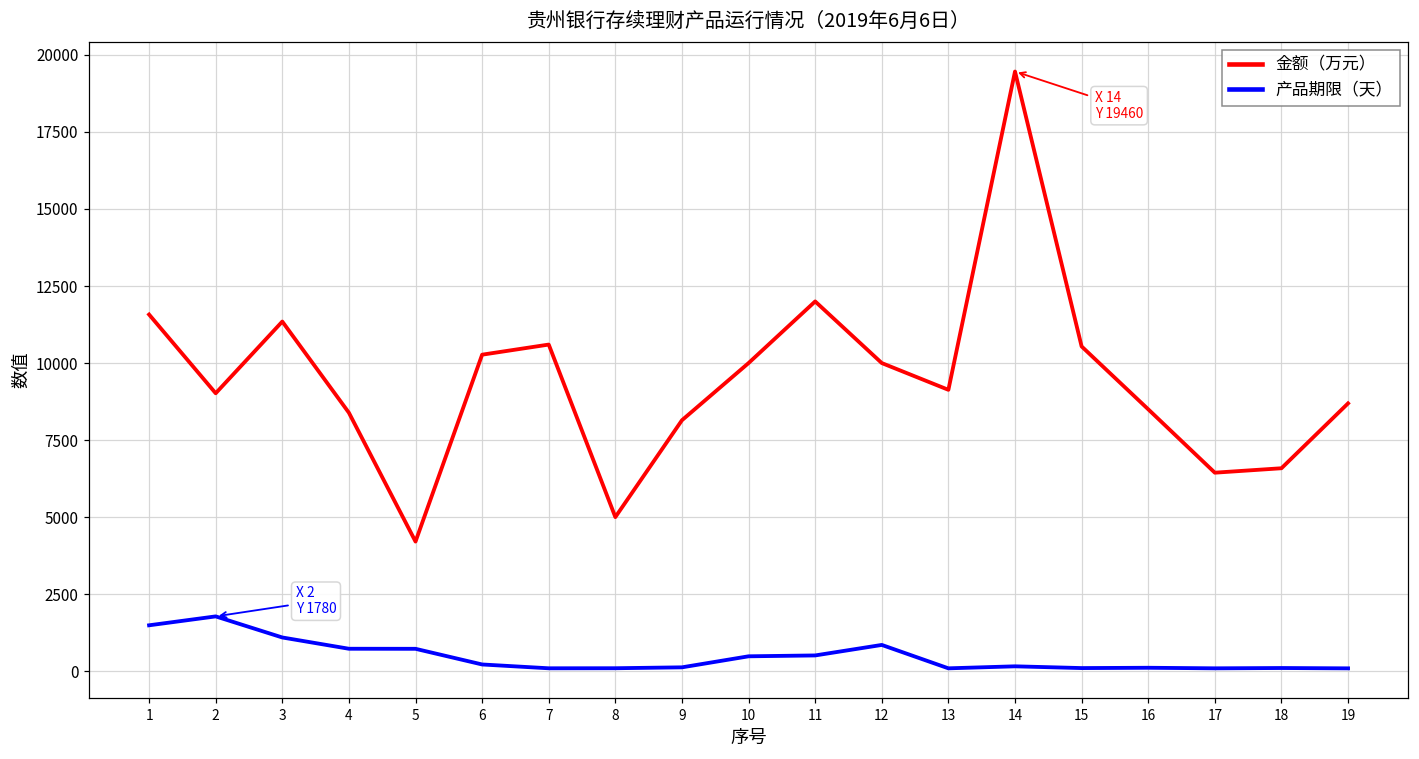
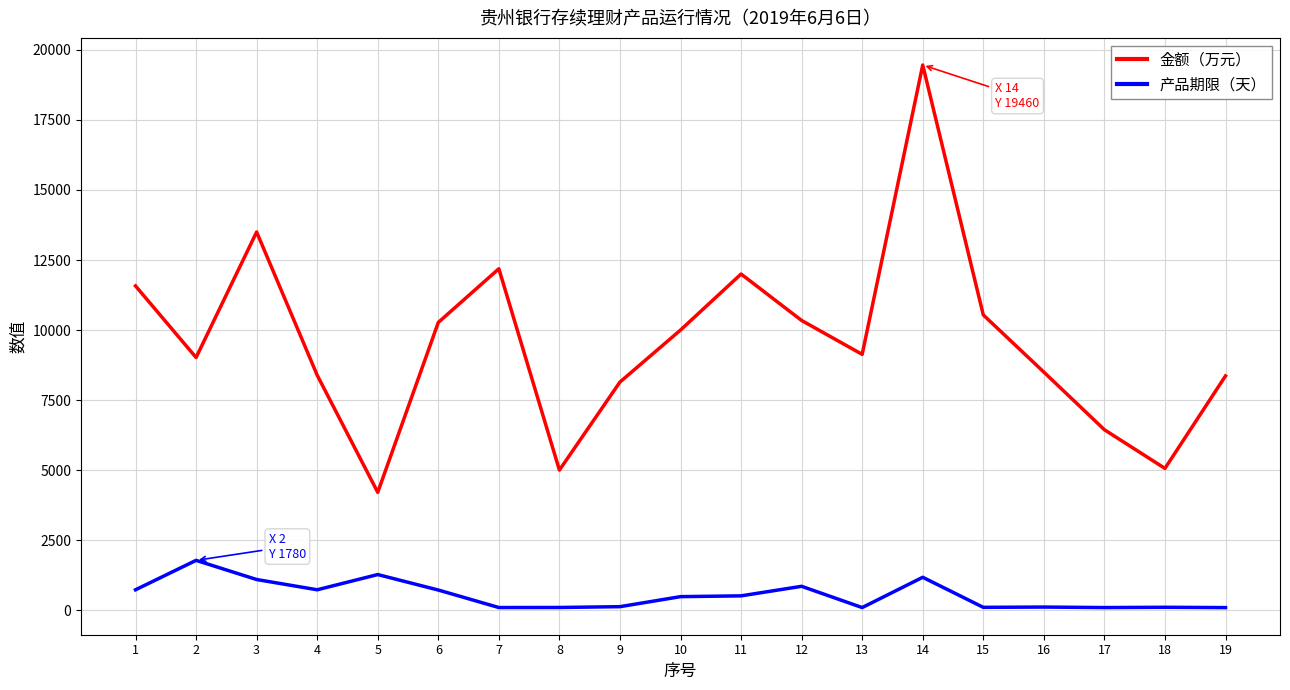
产品期限（天）, 1: 1500 -> 700
金额（万元）, 3: 11300 -> 13500
产品期限（天）, 5: 700 -> 1300
产品期限（天）, 6: 200 -> 700
金额（万元）, 7: 10600 -> 12200
金额（万元）, 12: 10000 -> 10300
产品期限（天）, 14: 200 -> 1200
金额（万元）, 18: 6600 -> 5100
金额（万元）, 19: 8700 -> 8400
